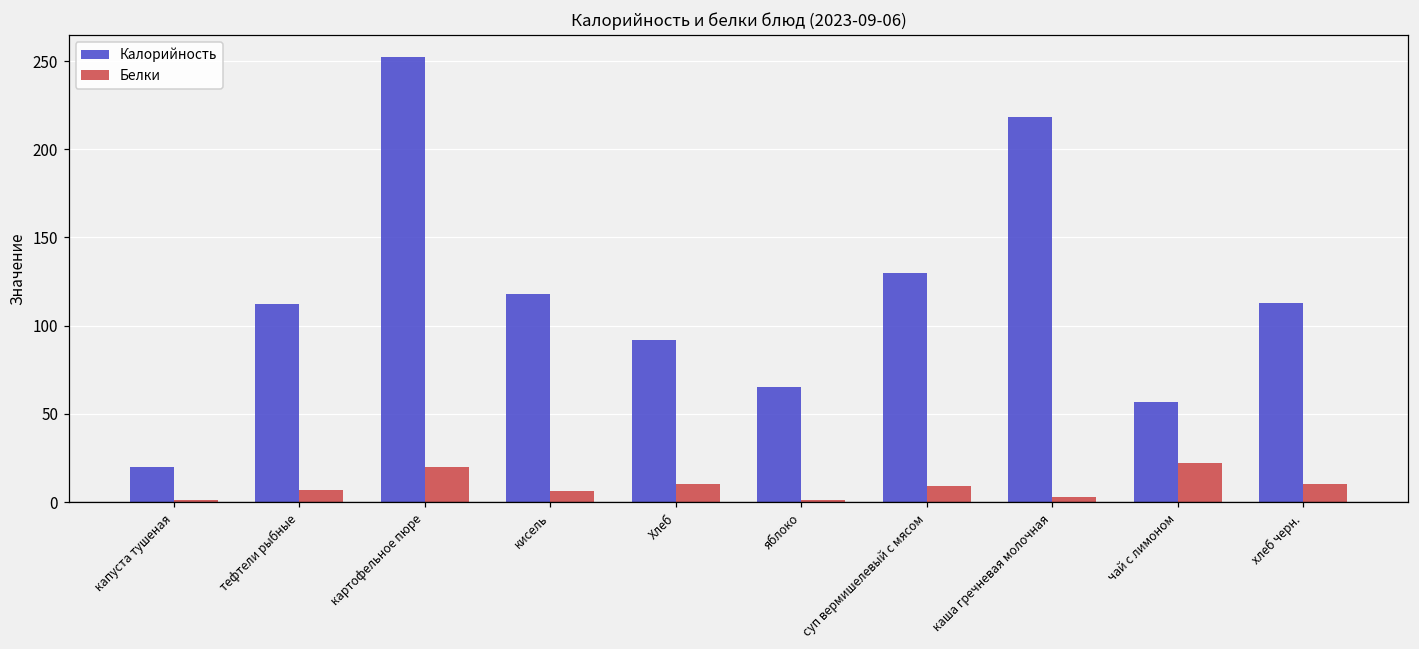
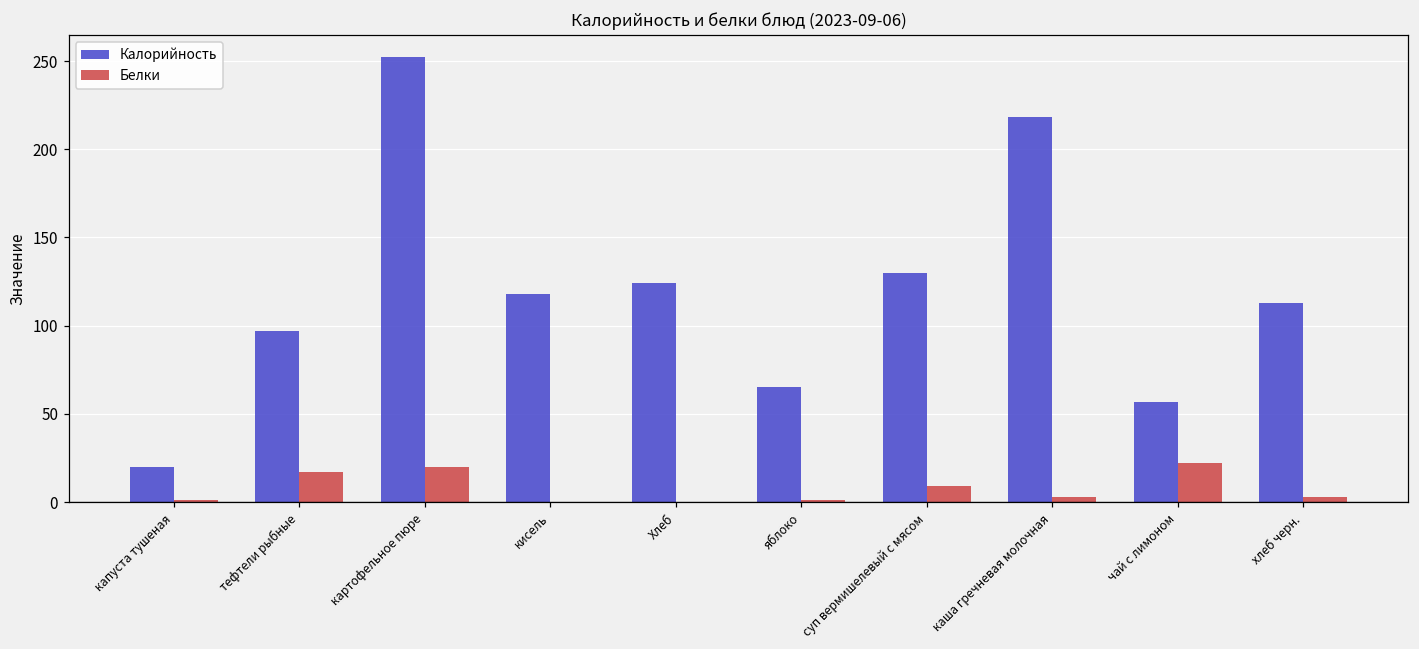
Калорийность, тефтели рыбные: 112 -> 97
Белки, тефтели рыбные: 7 -> 17
Белки, кисель: 6 -> 0
Калорийность, Хлеб: 92 -> 124
Белки, Хлеб: 10 -> 0
Белки, хлеб черн.: 11 -> 3
